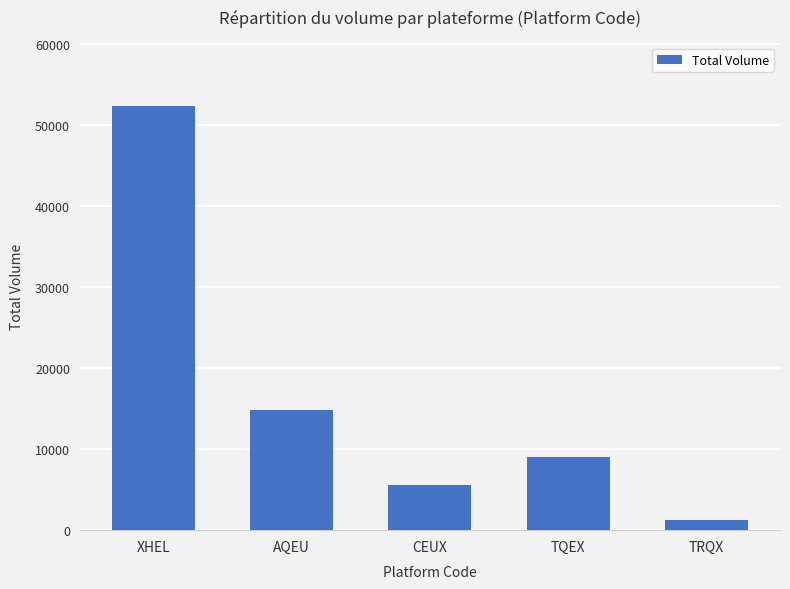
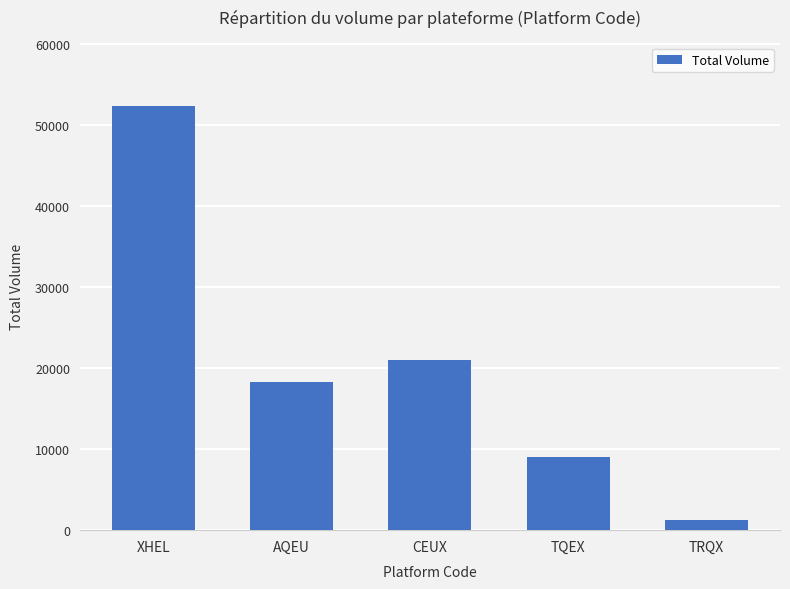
AQEU: 15000 -> 18000
CEUX: 6000 -> 21000
